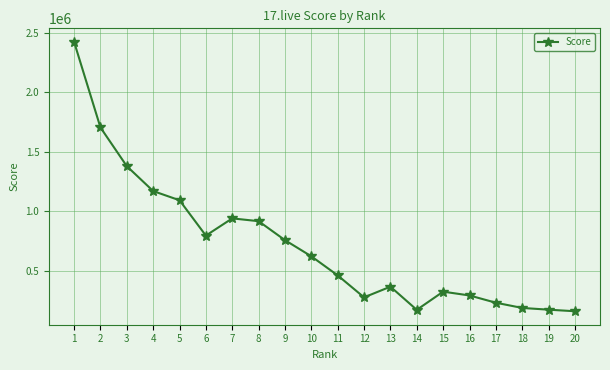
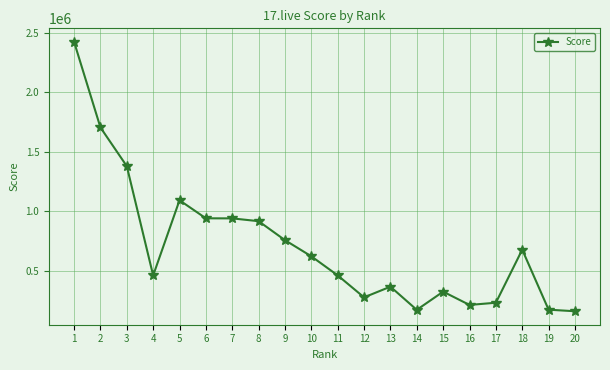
4: 1170000 -> 460000
6: 790000 -> 940000
16: 290000 -> 210000
18: 190000 -> 680000
